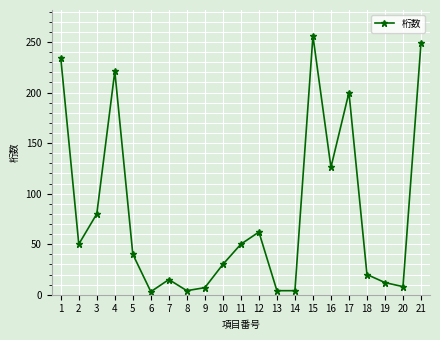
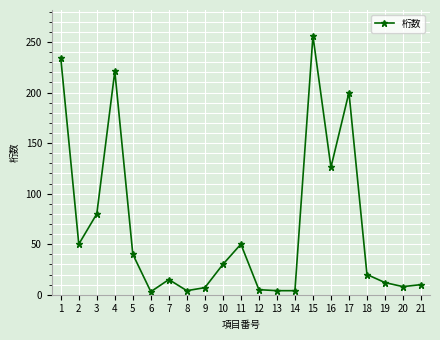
12: 62 -> 5
21: 249 -> 10
